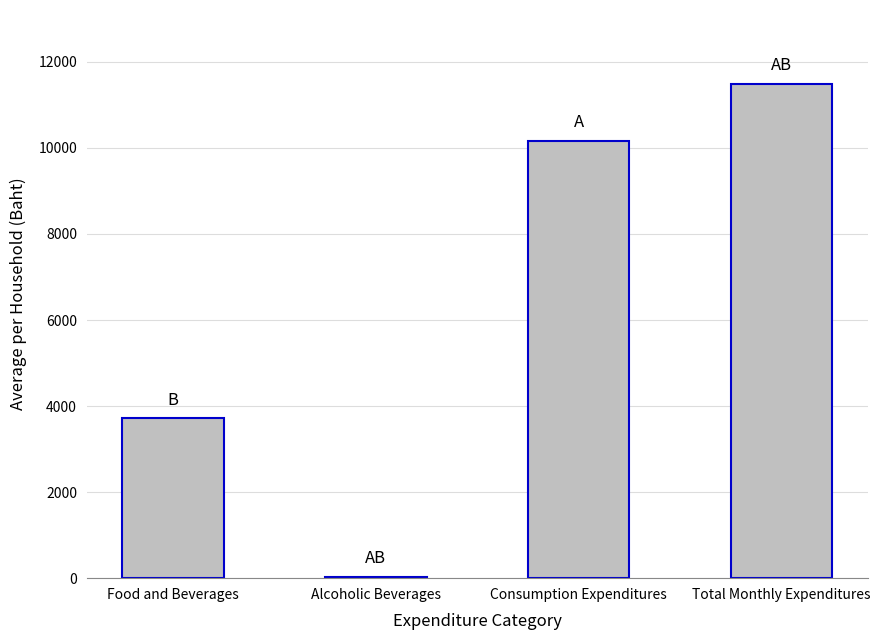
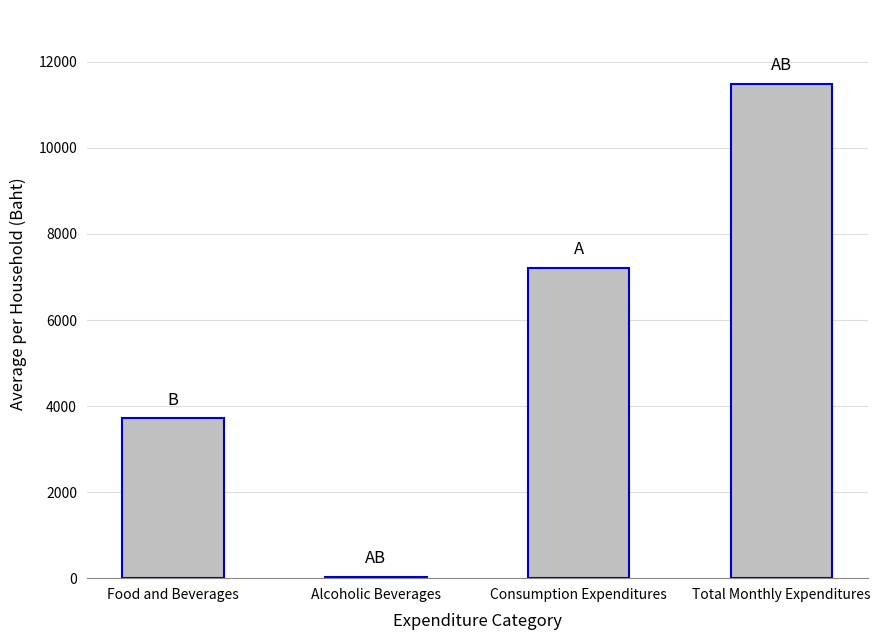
Consumption Expenditures: 10200 -> 7200
